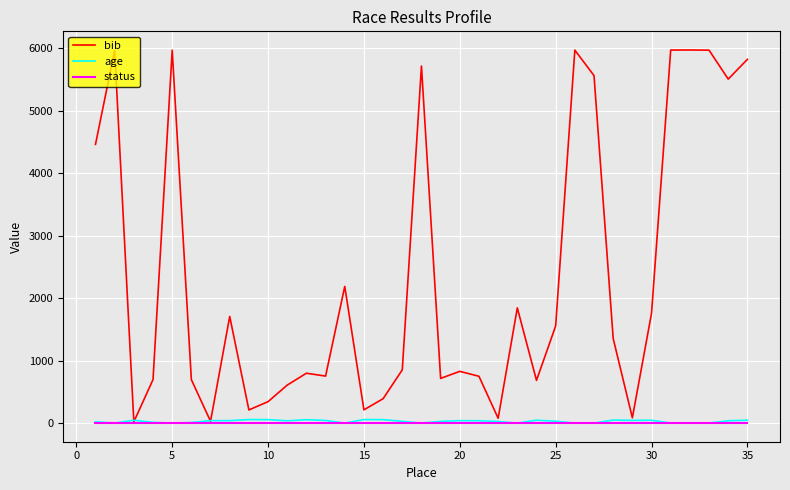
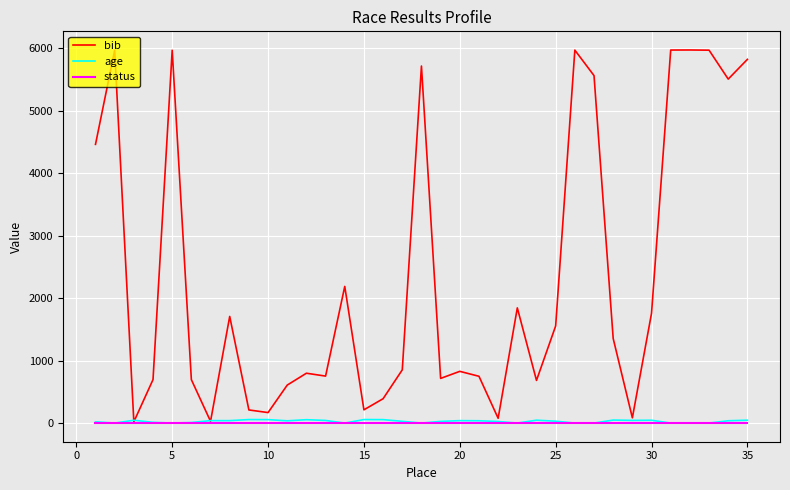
bib, 10: 300 -> 200
